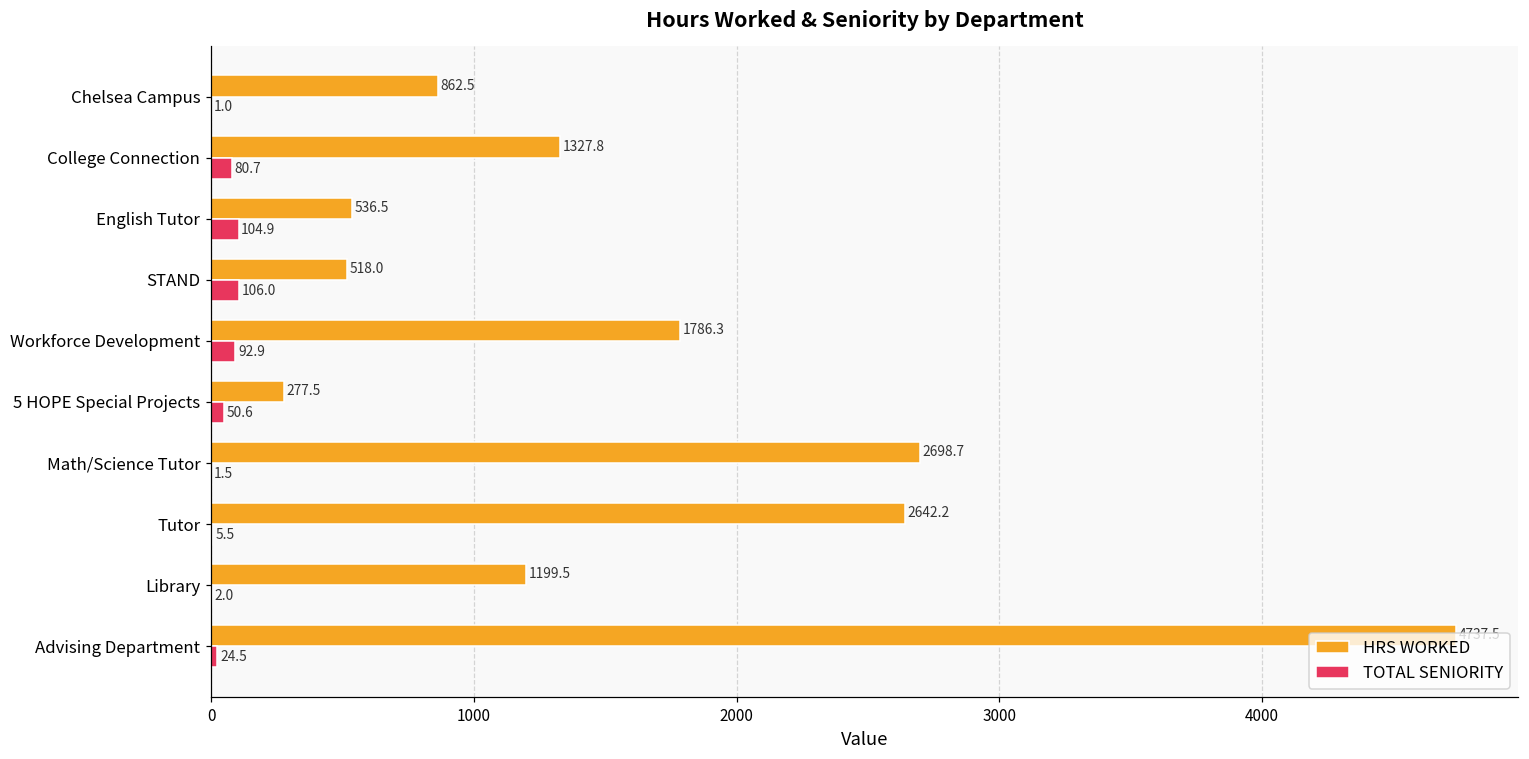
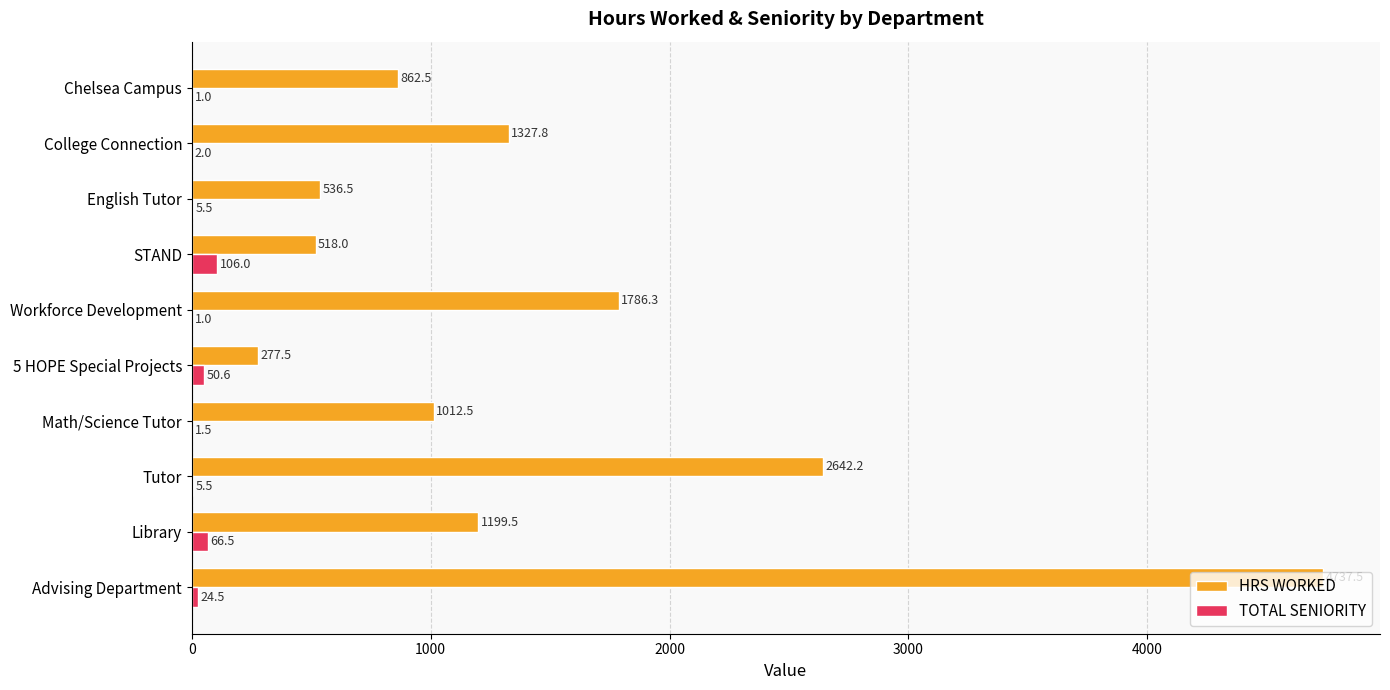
TOTAL SENIORITY, College Connection: 80.7 -> 2.0
TOTAL SENIORITY, English Tutor: 104.9 -> 5.5
TOTAL SENIORITY, Workforce Development: 92.9 -> 1.0
HRS WORKED, Math/Science Tutor: 2698.7 -> 1012.5
TOTAL SENIORITY, Library: 2.0 -> 66.5
